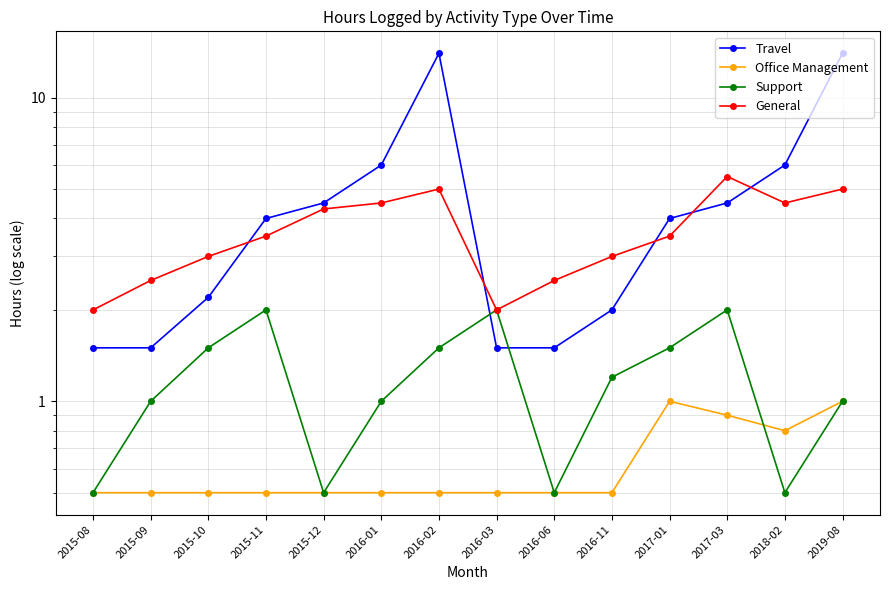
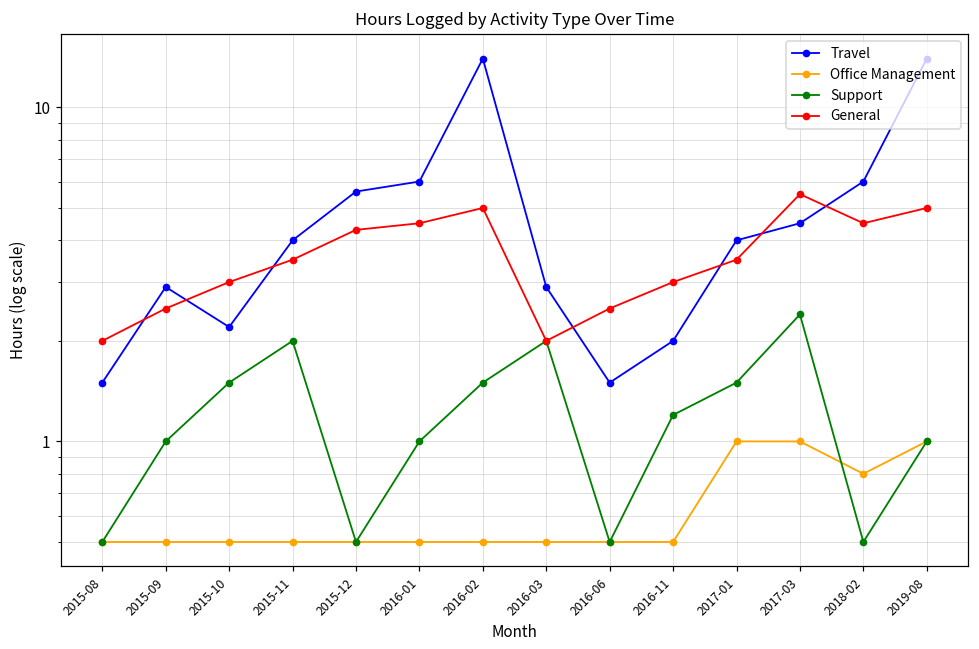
Travel, 2015-09: 1.5 -> 2.9
Travel, 2015-12: 4.5 -> 5.6
Travel, 2016-03: 1.5 -> 2.9
Office Management, 2017-03: 0.9 -> 1.0
Support, 2017-03: 2.0 -> 2.4
